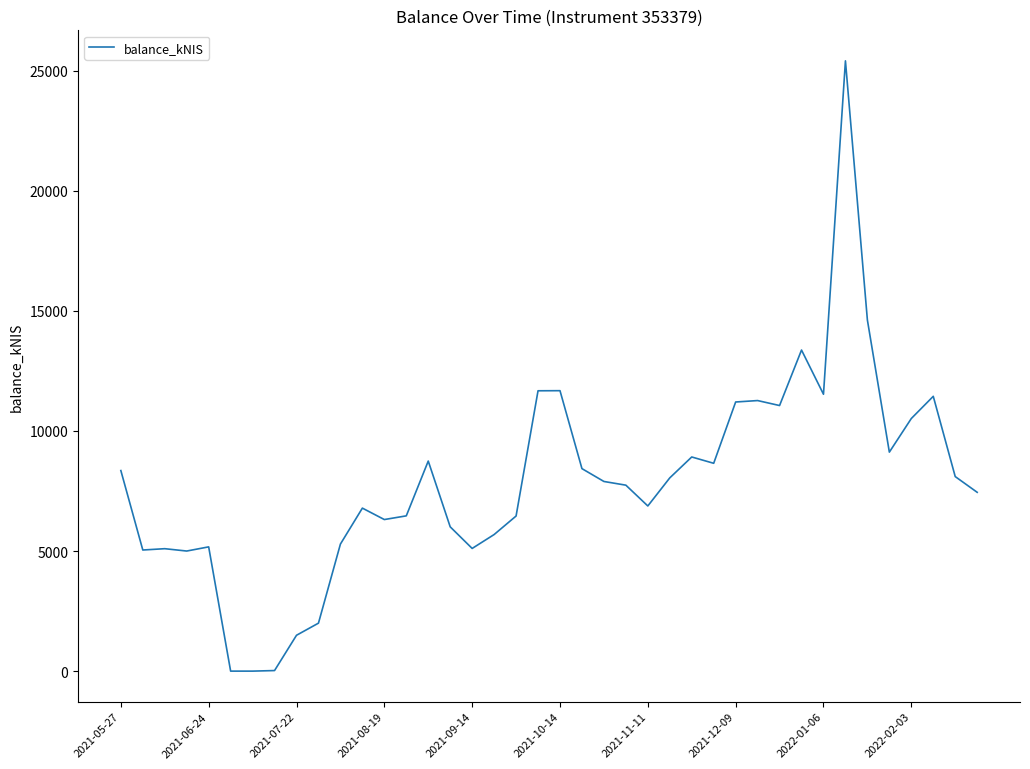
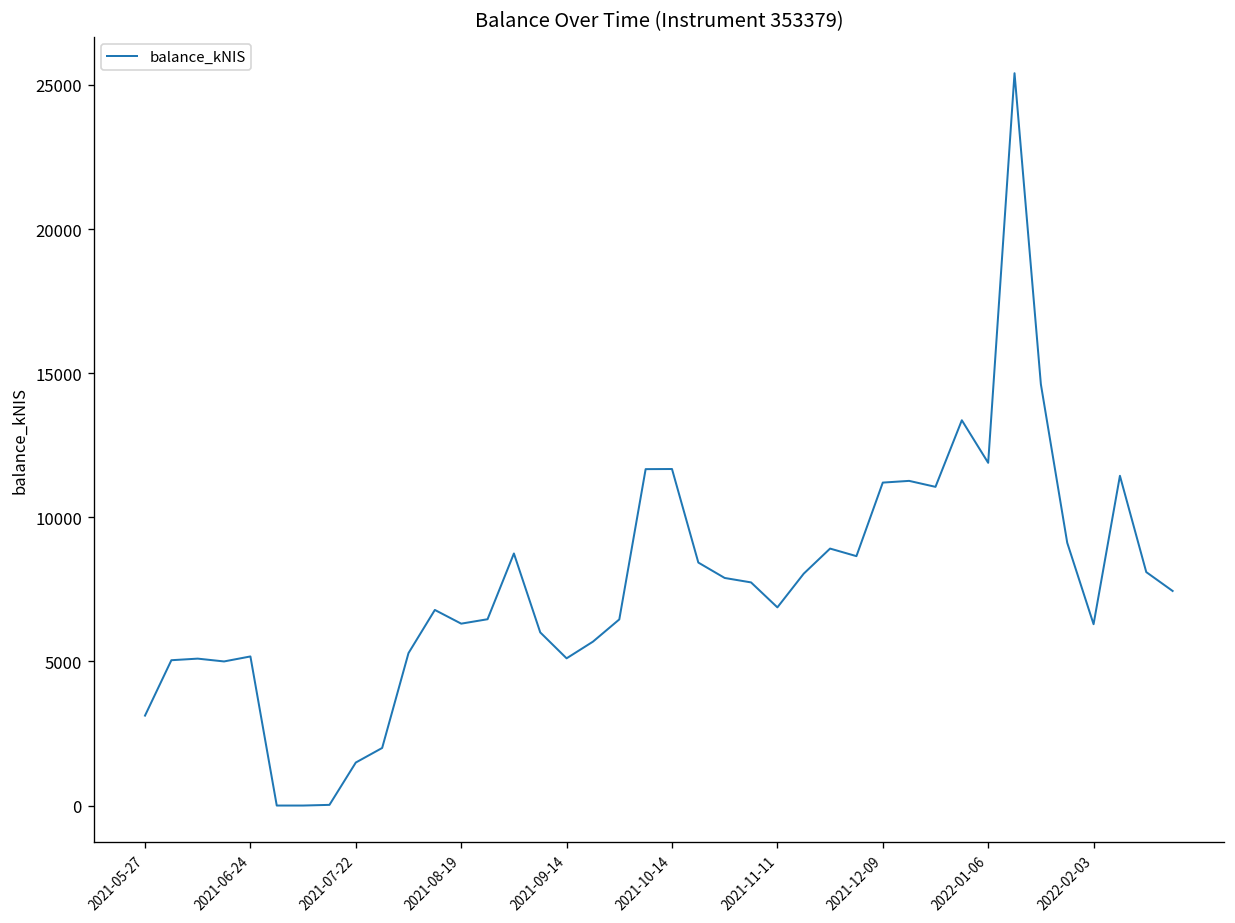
2021-05-27: 8400 -> 3100
2022-01-06: 11500 -> 11900
2022-02-03: 10500 -> 6300
